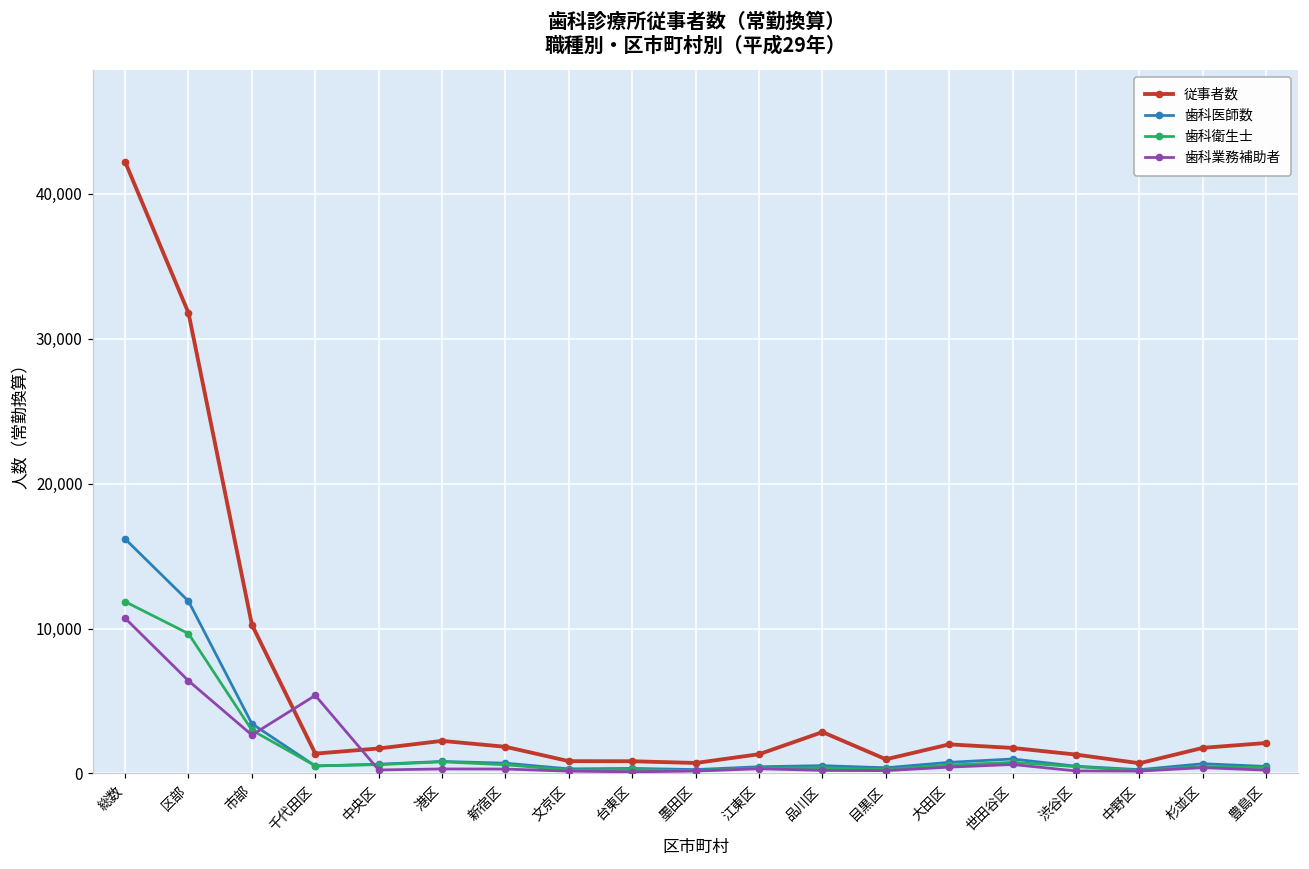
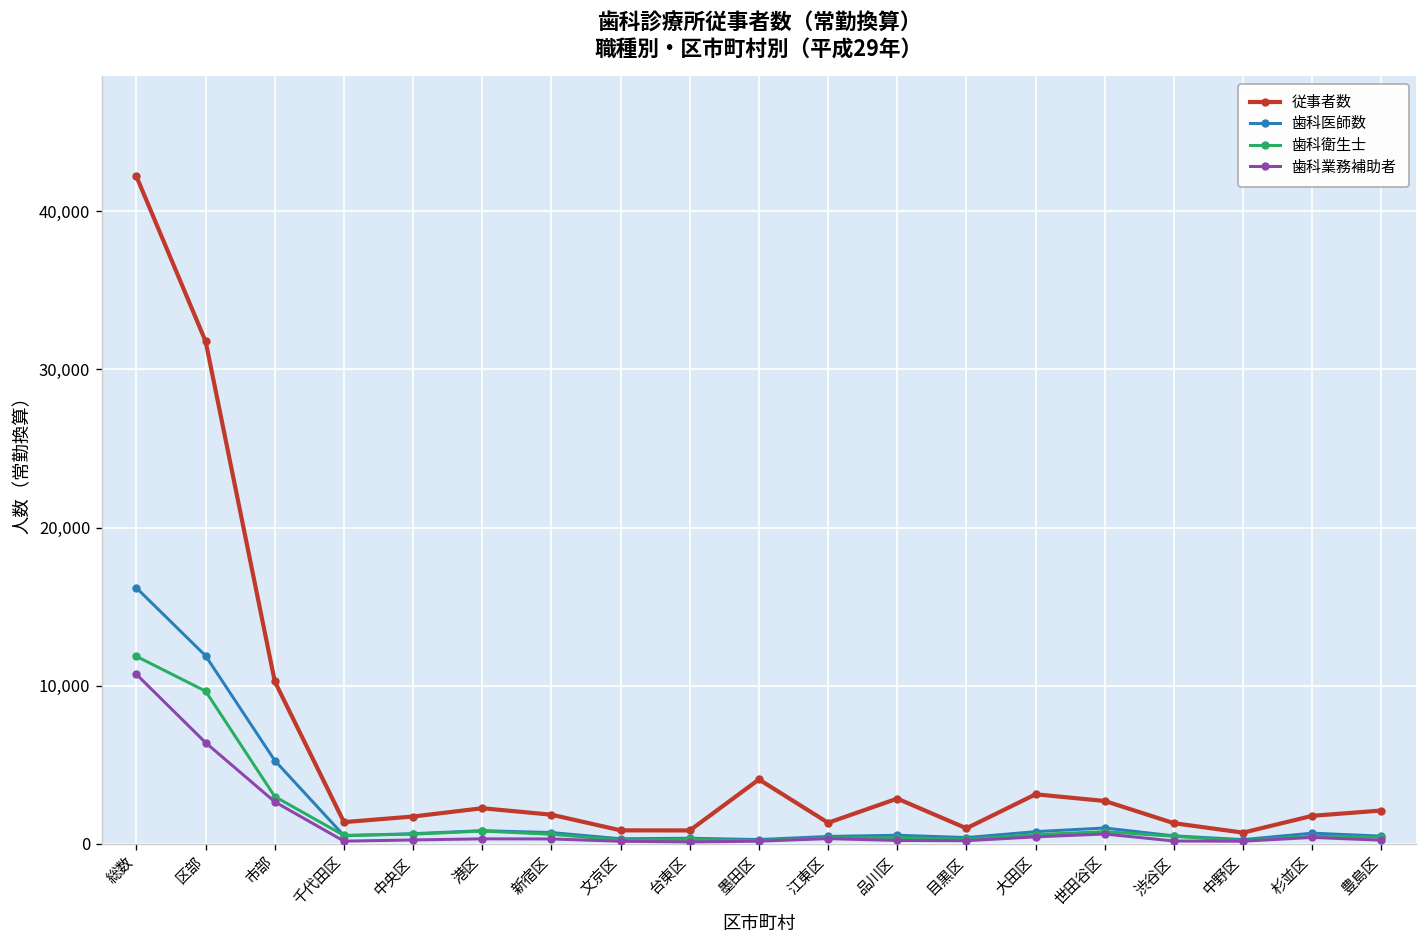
歯科医師数, 市部: 3,400 -> 5,300
歯科業務補助者, 千代田区: 5,400 -> 200
従事者数, 墨田区: 700 -> 4,100
従事者数, 大田区: 2,000 -> 3,100
従事者数, 世田谷区: 1,800 -> 2,700
